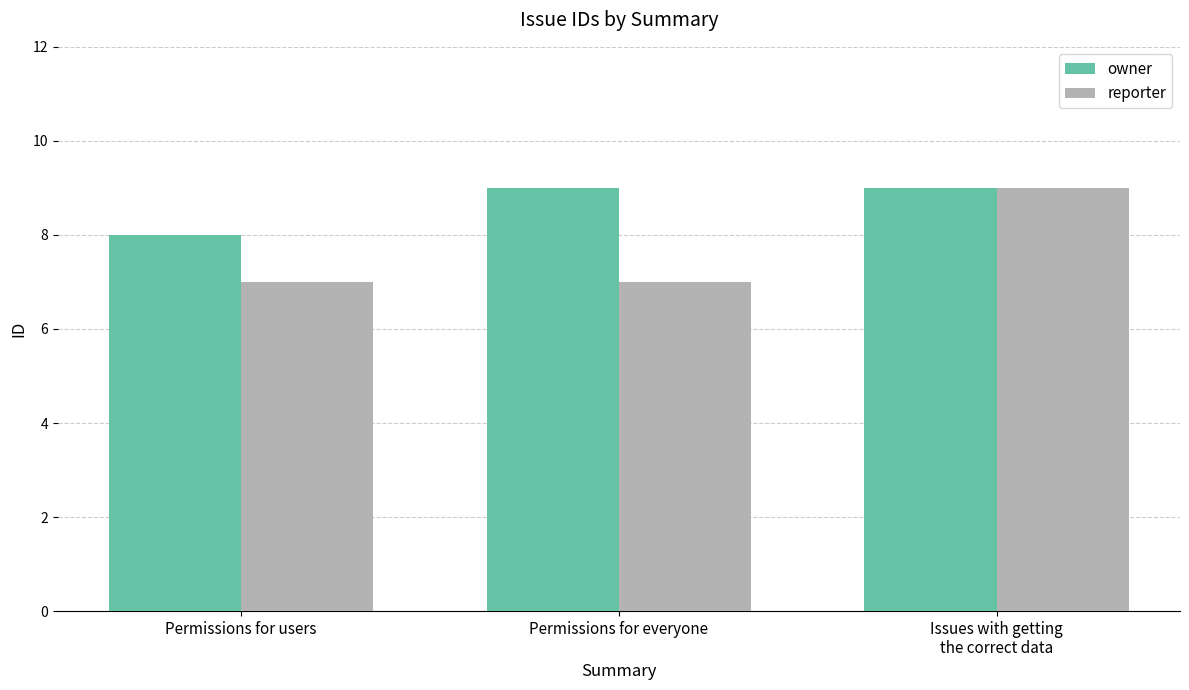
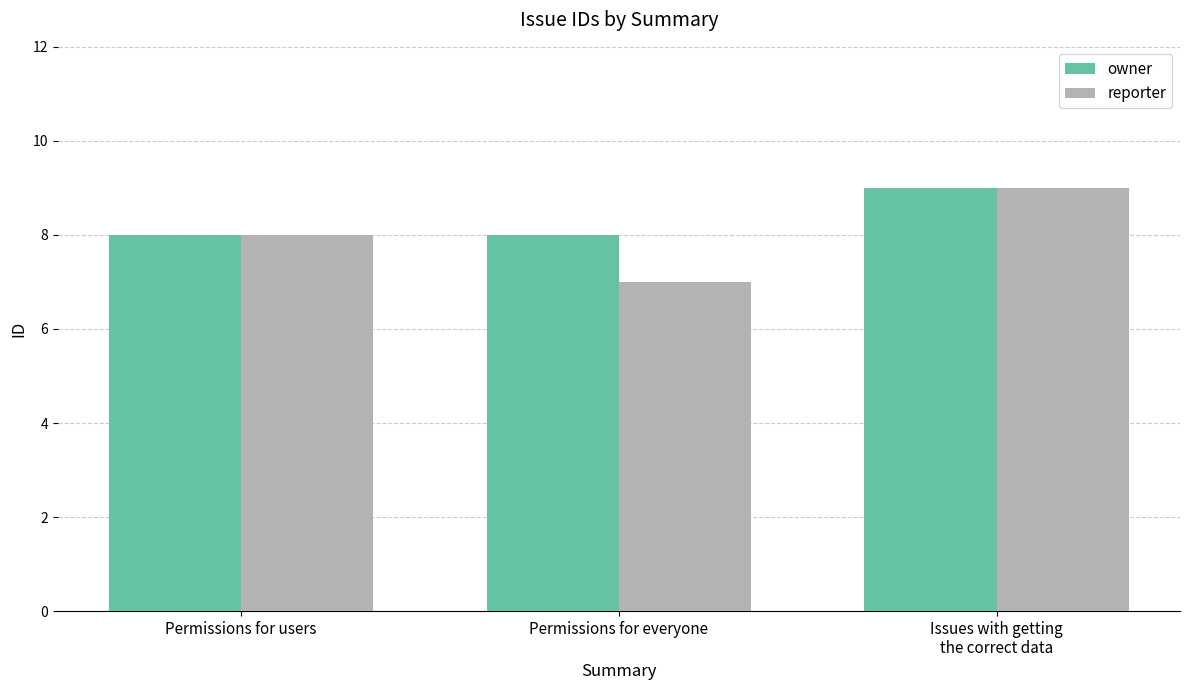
reporter, Permissions for users: 7 -> 8
owner, Permissions for everyone: 9 -> 8
